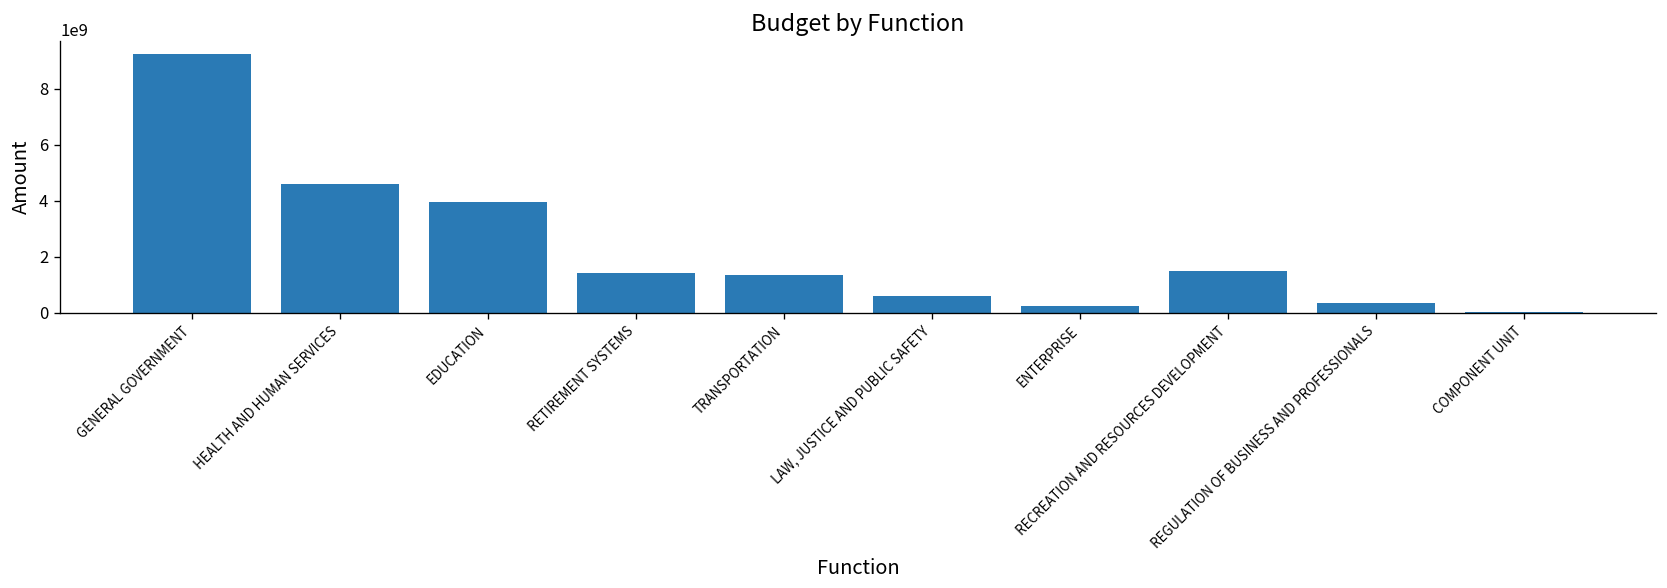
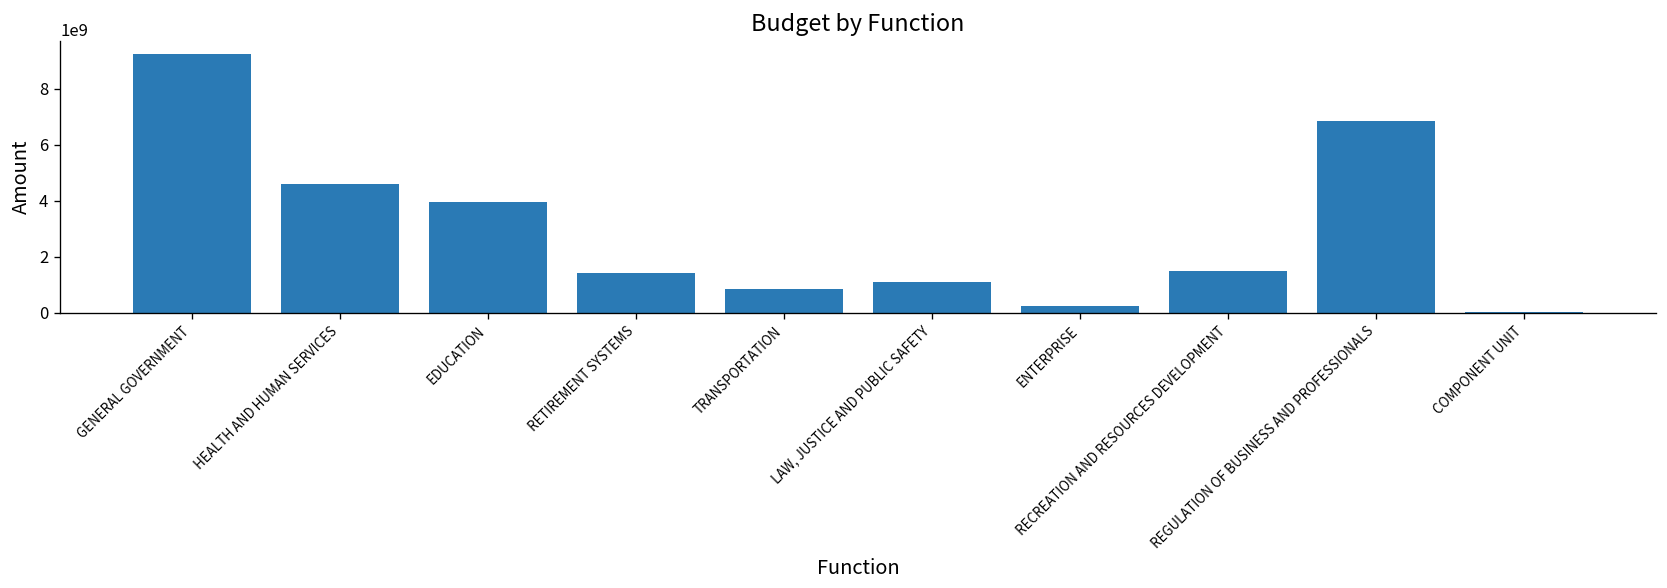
TRANSPORTATION: 1300000000 -> 800000000
LAW, JUSTICE AND PUBLIC SAFETY: 600000000 -> 1100000000
REGULATION OF BUSINESS AND PROFESSIONALS: 400000000 -> 6800000000
